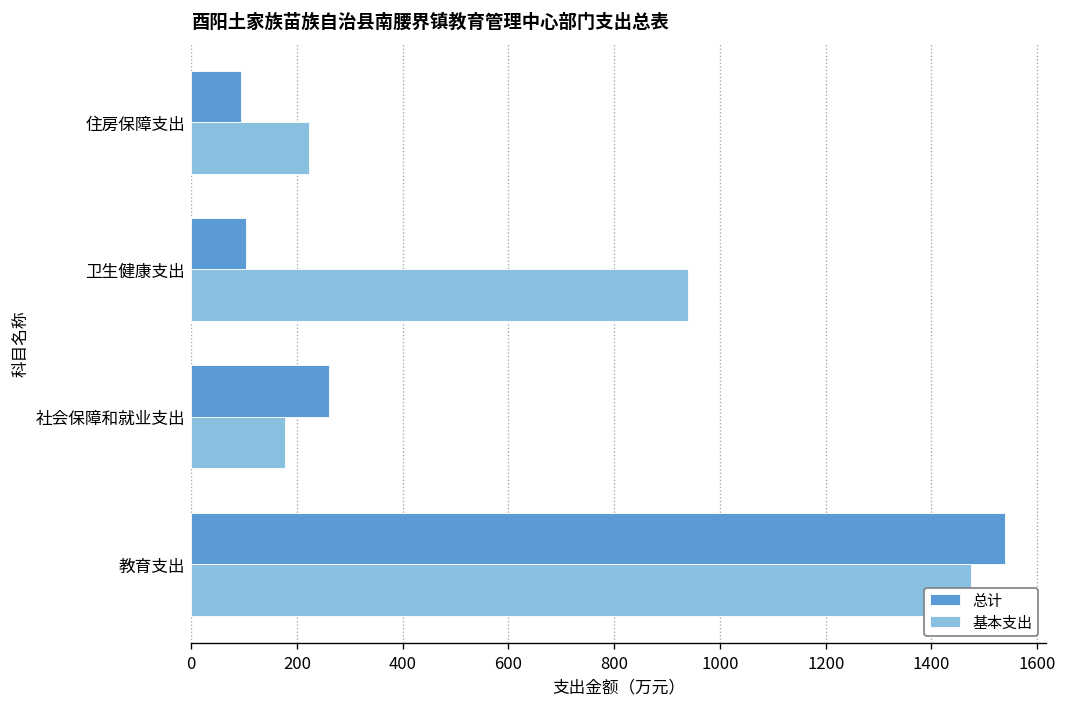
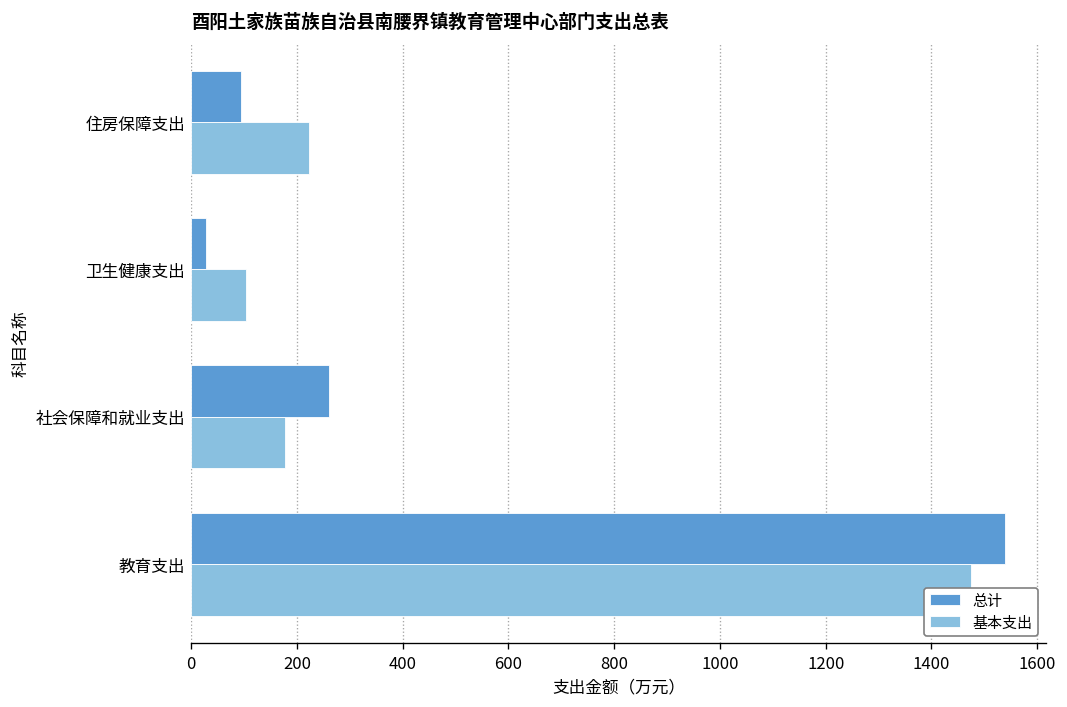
总计, 卫生健康支出: 100 -> 30
基本支出, 卫生健康支出: 940 -> 100
